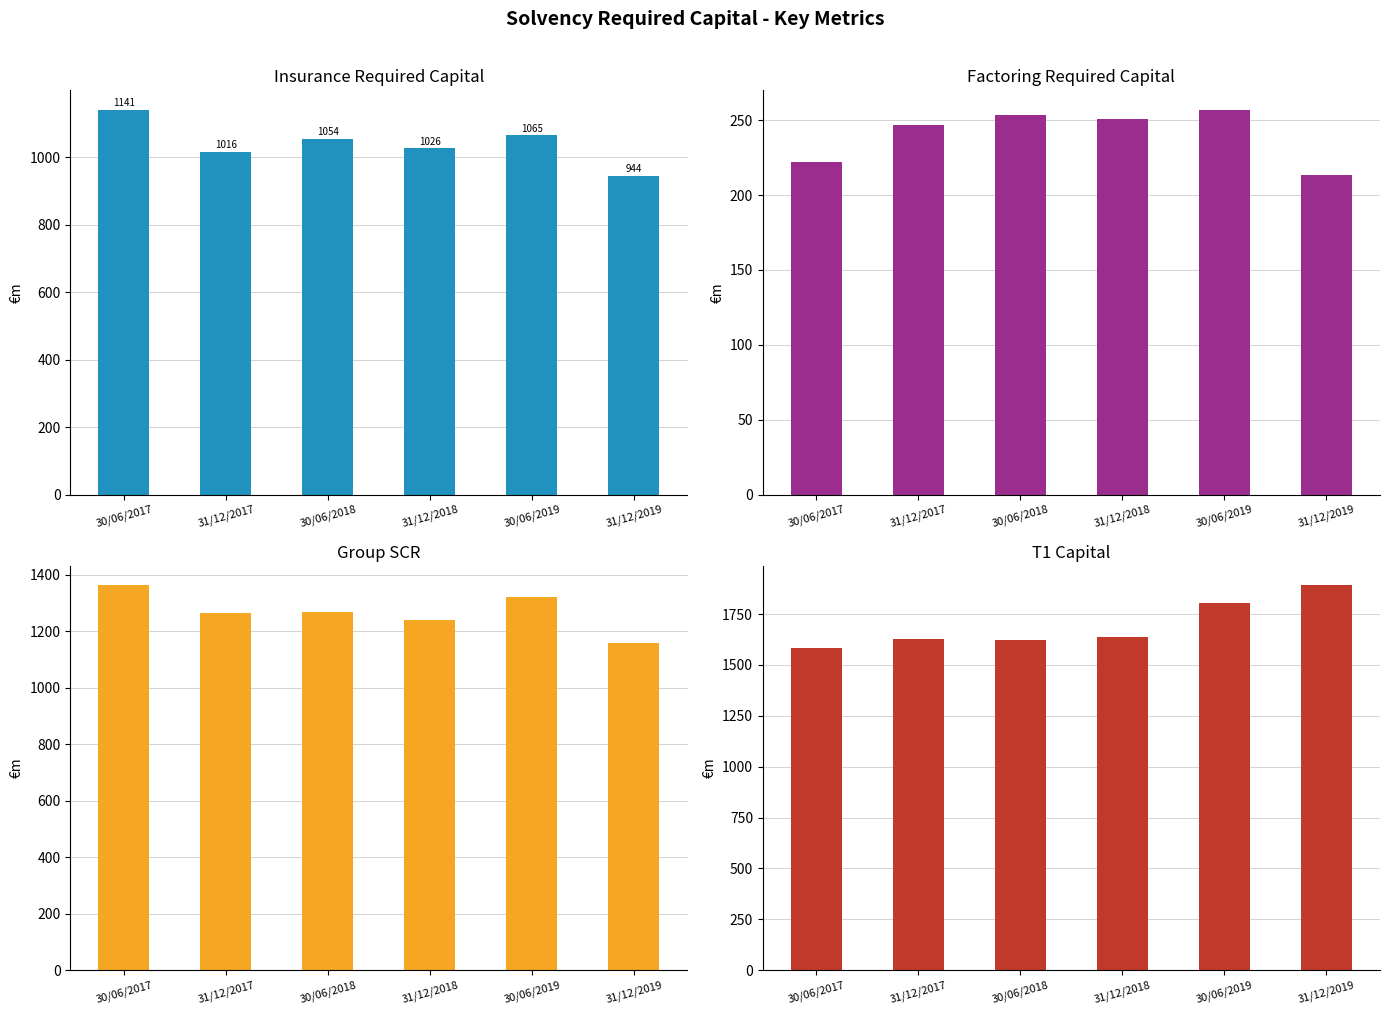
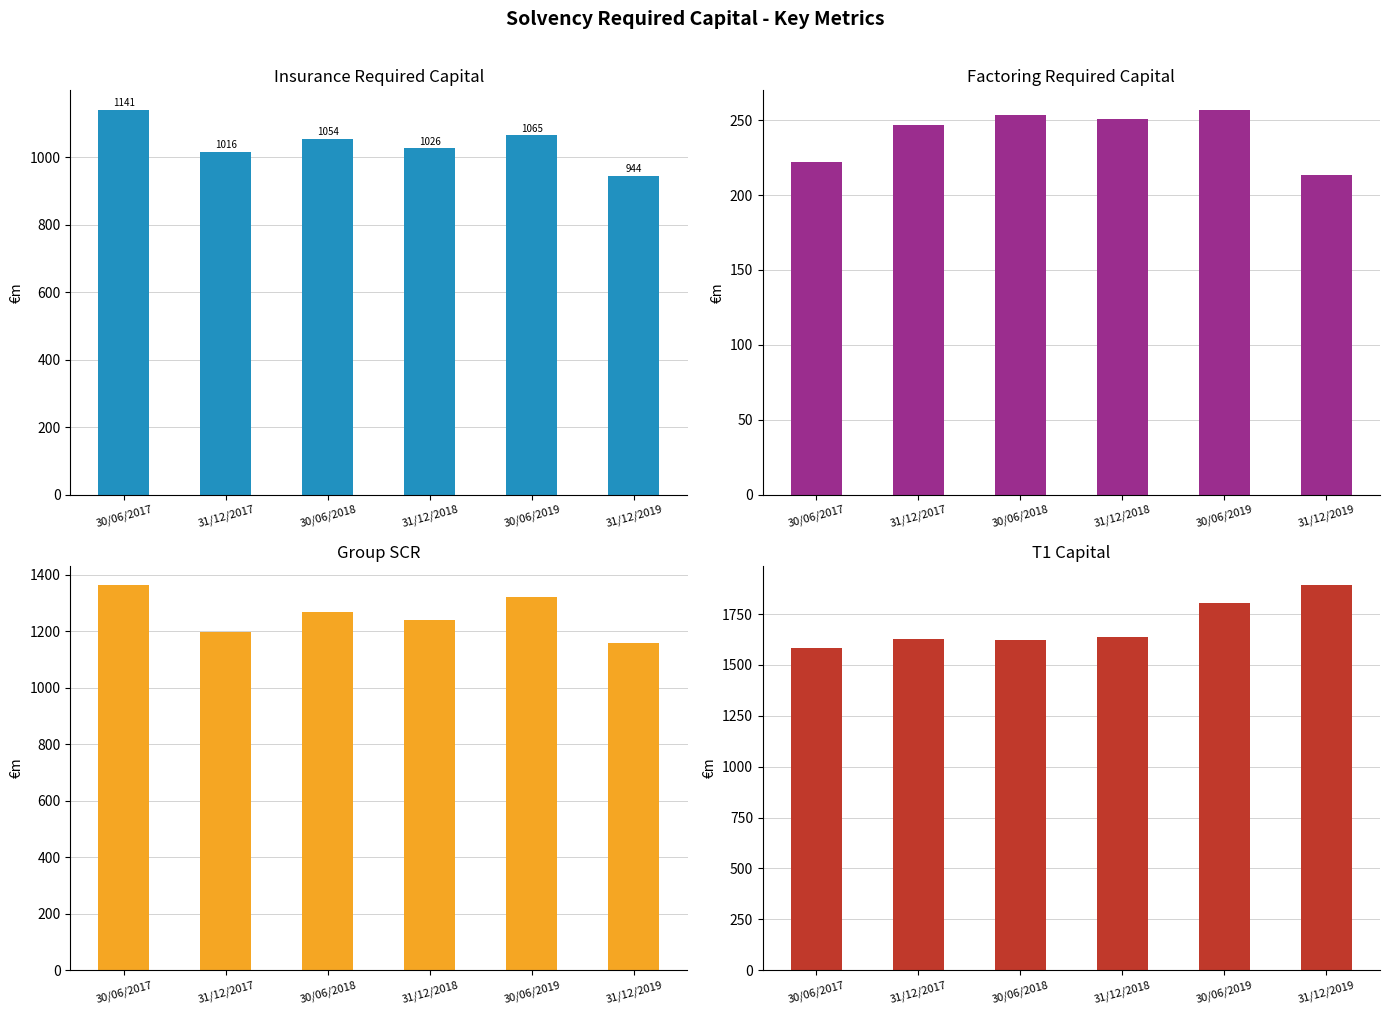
Group SCR, 31/12/2017: 1260 -> 1200
